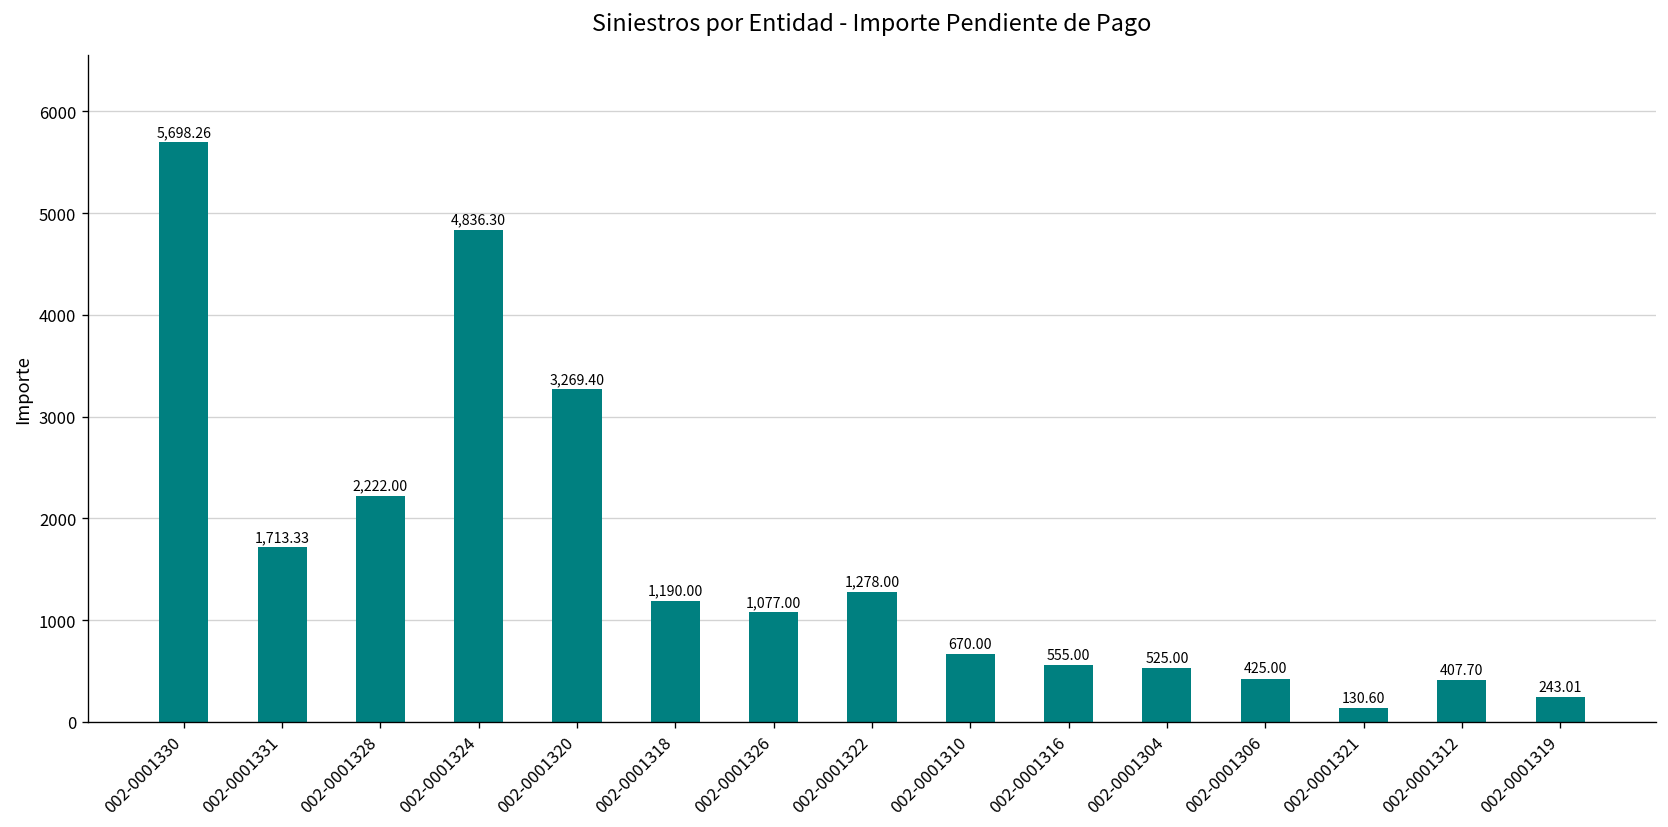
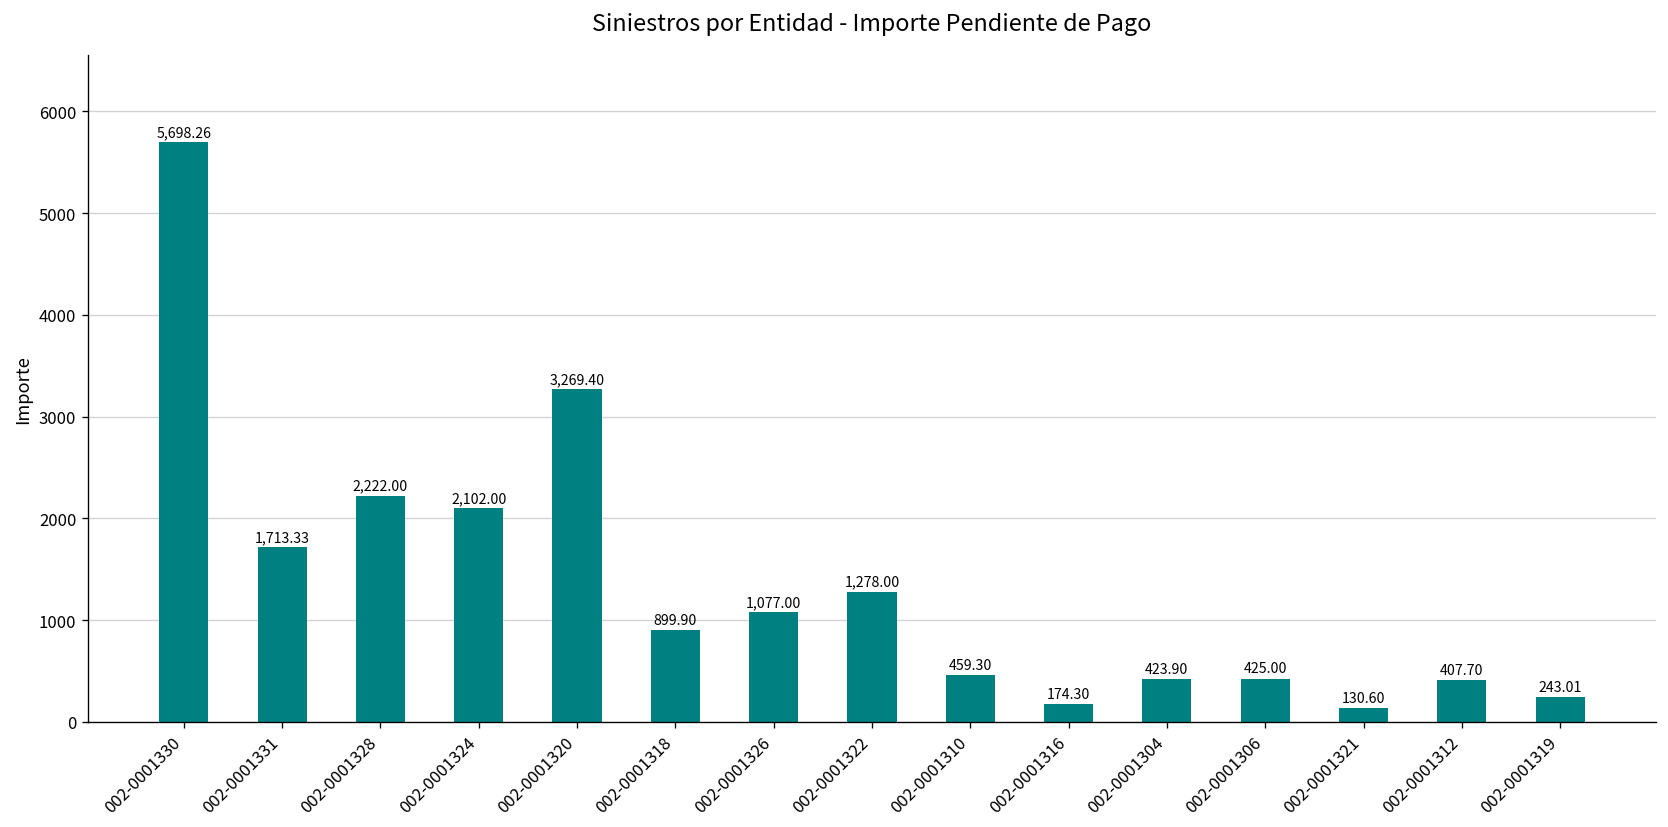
002-0001324: 4,836.30 -> 2,102.00
002-0001318: 1,190.00 -> 899.90
002-0001310: 670.00 -> 459.30
002-0001316: 555.00 -> 174.30
002-0001304: 525.00 -> 423.90
